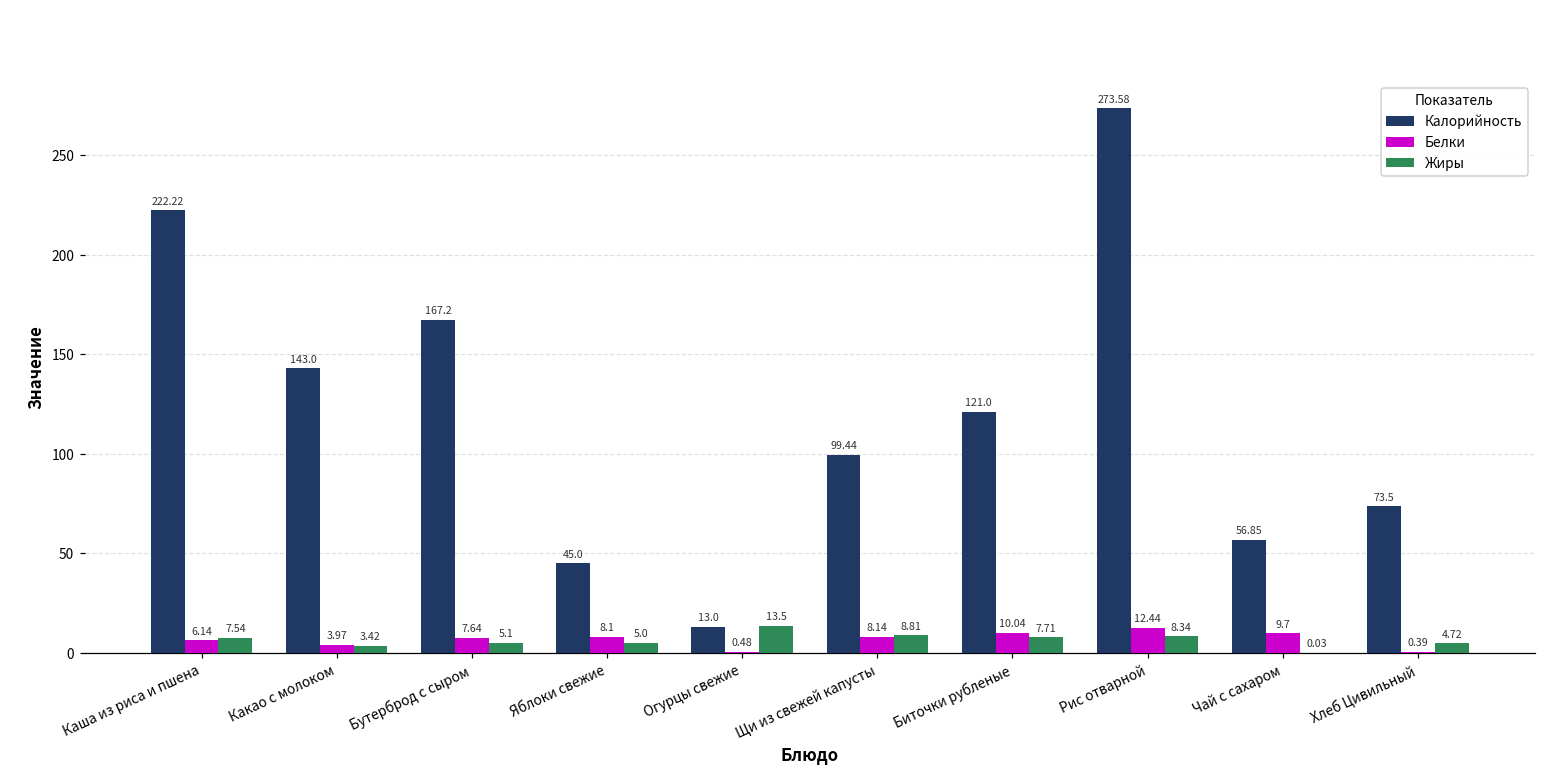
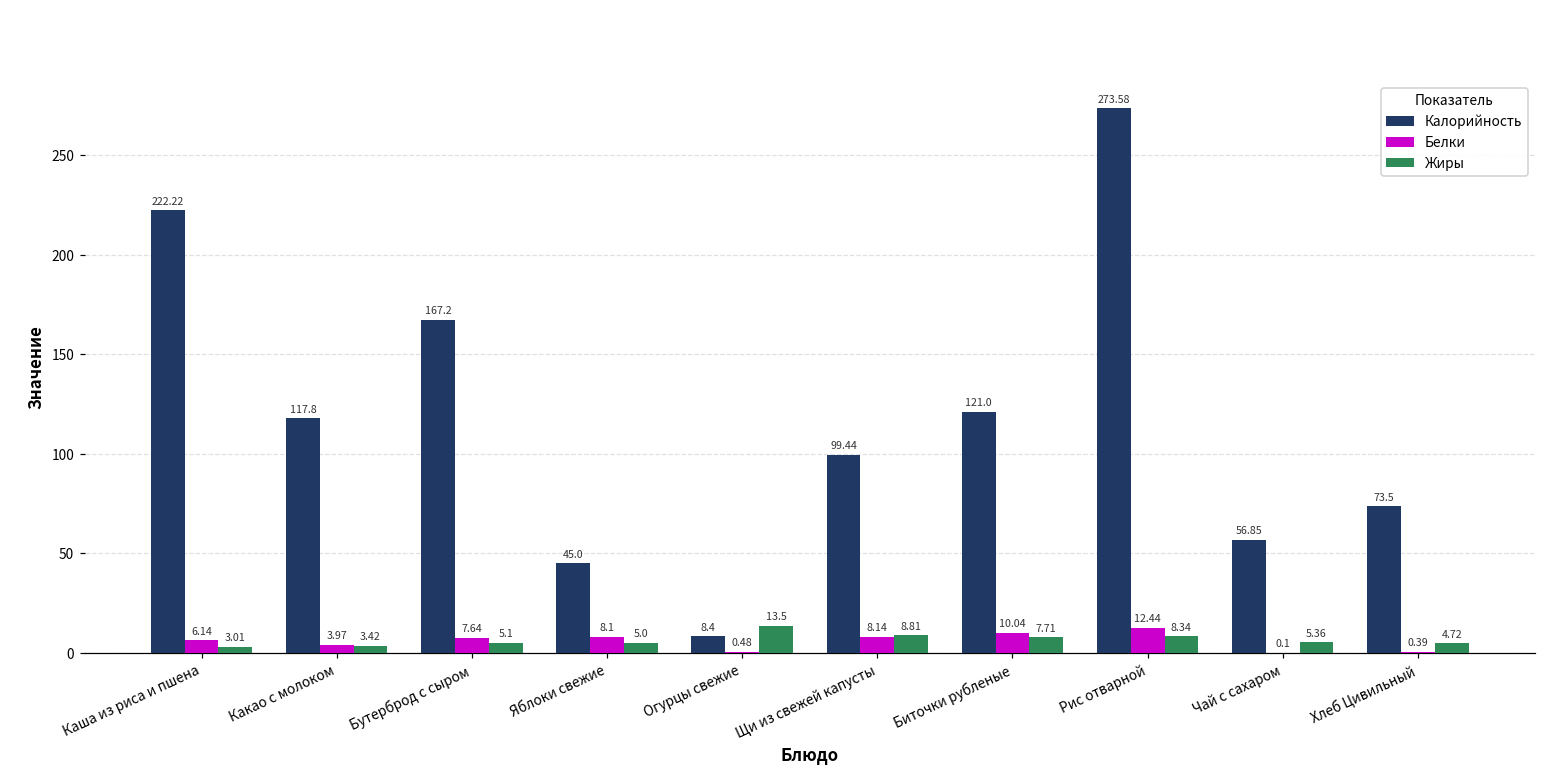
Жиры, Каша из риса и пшена: 7.54 -> 3.01
Калорийность, Какао с молоком: 143.0 -> 117.8
Калорийность, Огурцы свежие: 13.0 -> 8.4
Белки, Чай с сахаром: 9.7 -> 0.1
Жиры, Чай с сахаром: 0.03 -> 5.36
